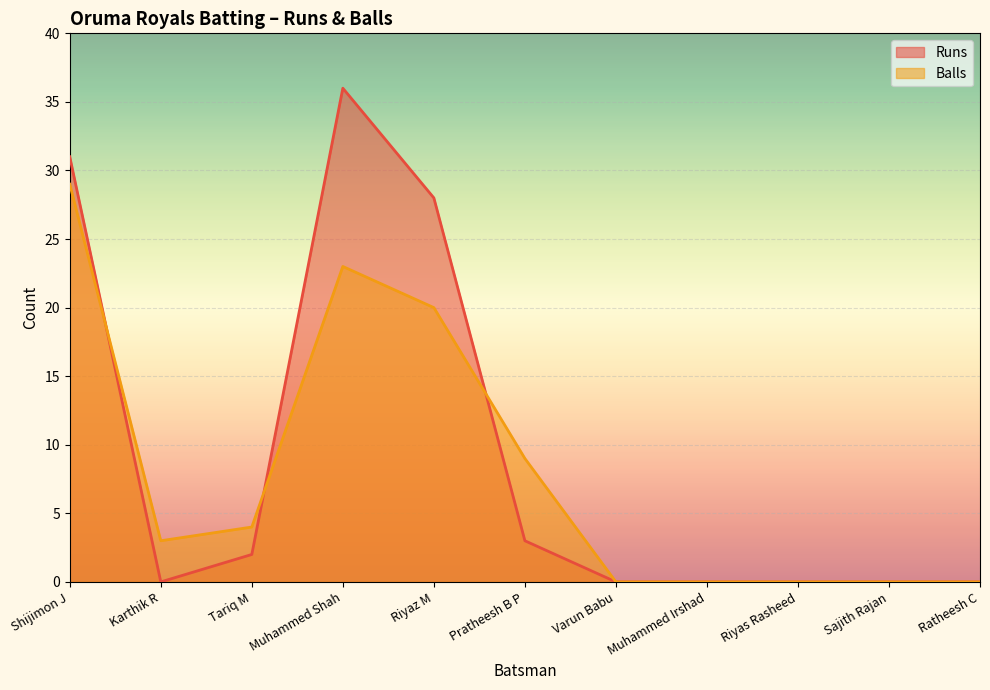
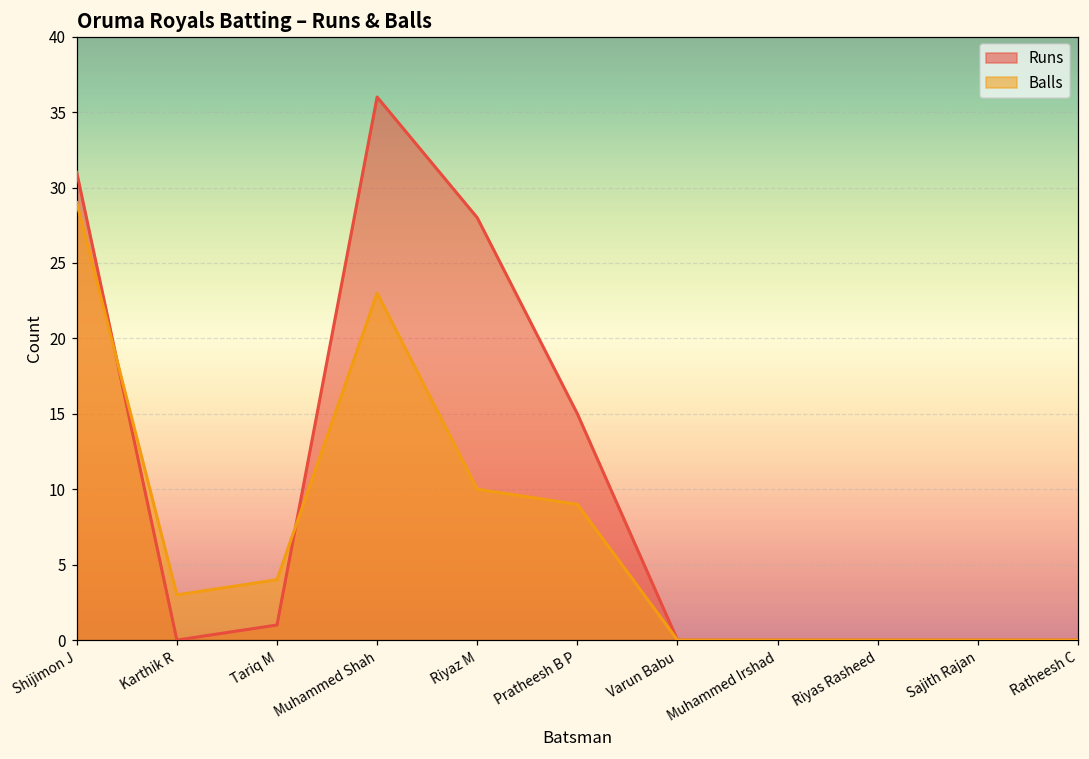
Runs, Tariq M: 2 -> 1
Balls, Riyaz M: 20 -> 10
Runs, Pratheesh B P: 3 -> 15
